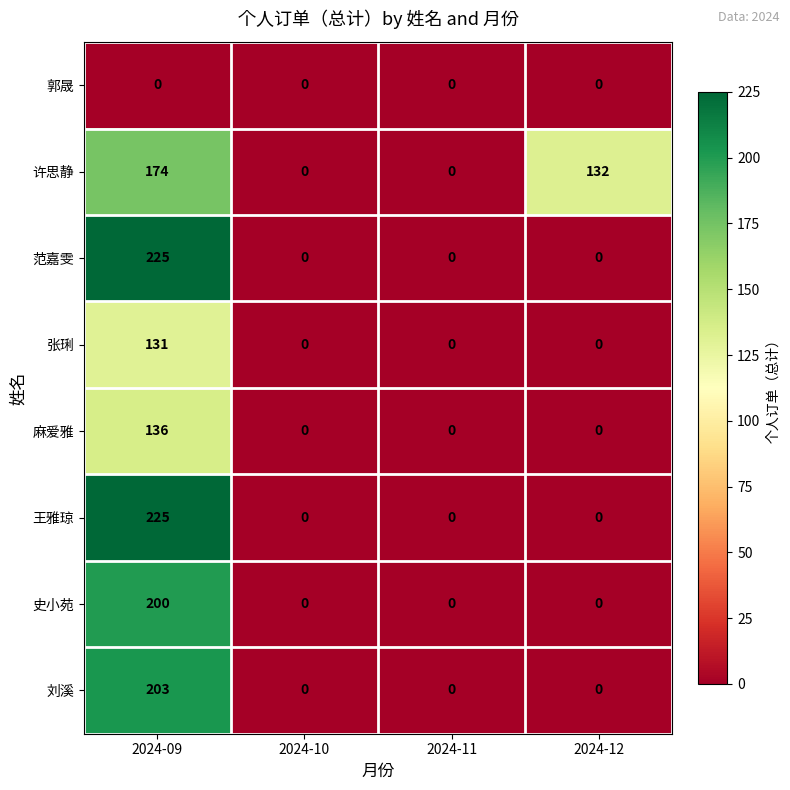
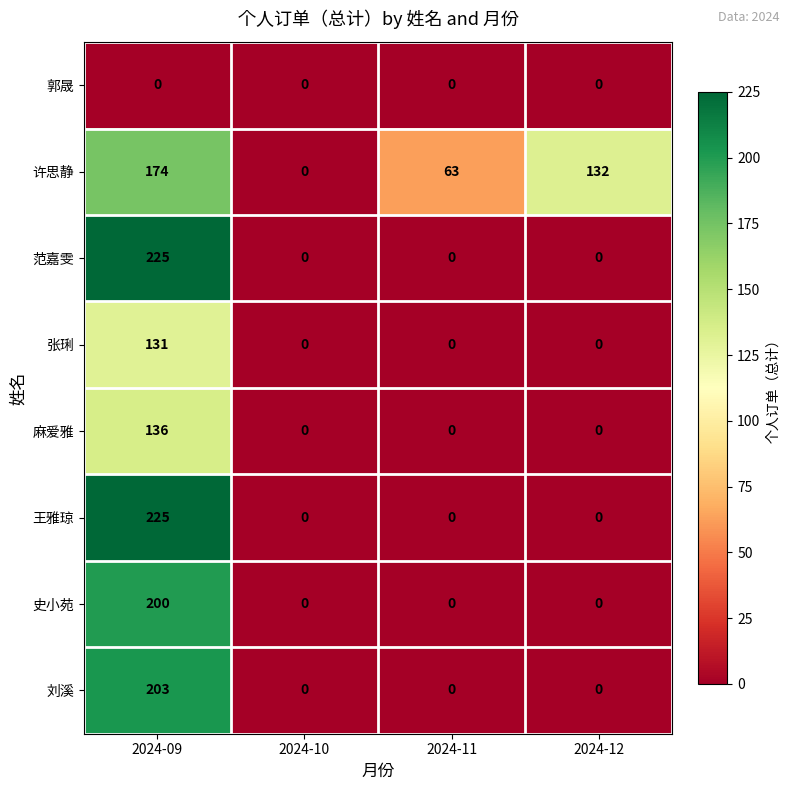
许思静, 2024-11: 0 -> 63
